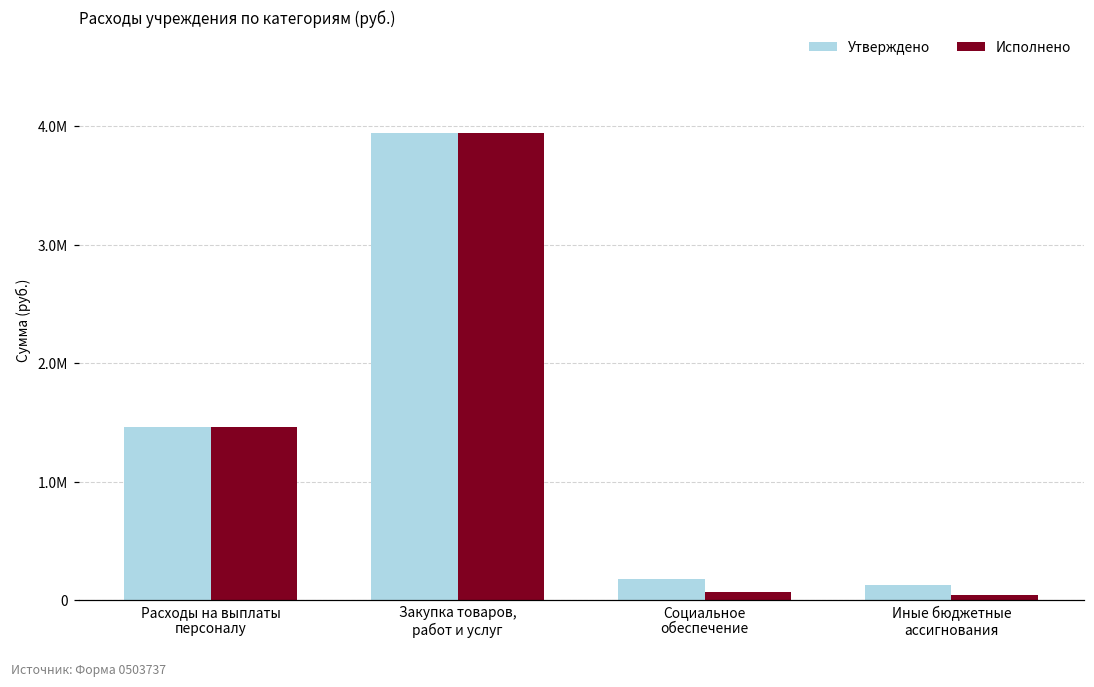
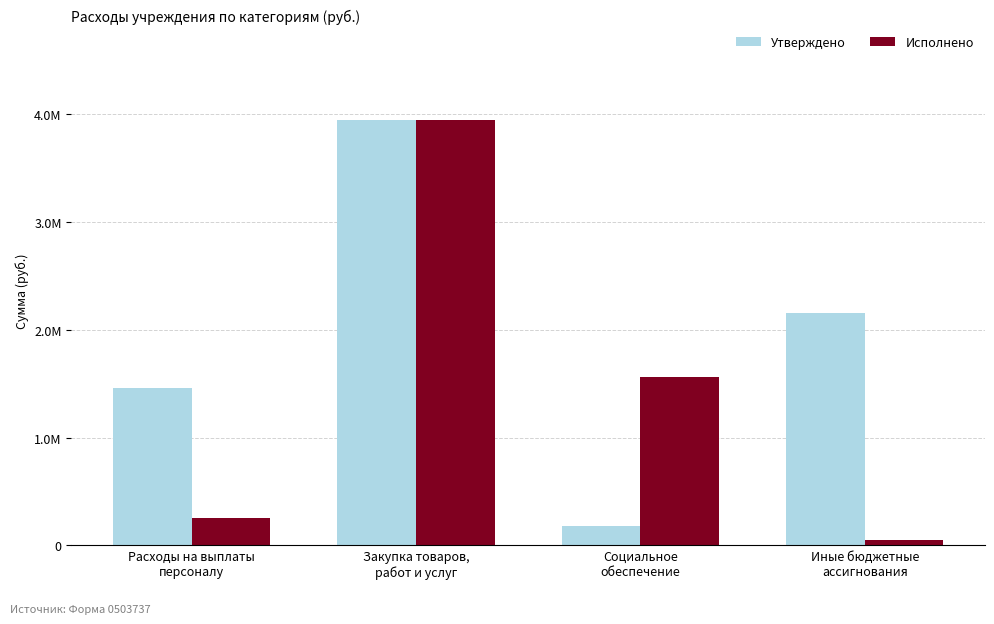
Исполнено, Расходы на выплаты персоналу: 1460000 -> 250000
Исполнено, Социальное обеспечение: 70000 -> 1560000
Утверждено, Иные бюджетные ассигнования: 130000 -> 2160000
